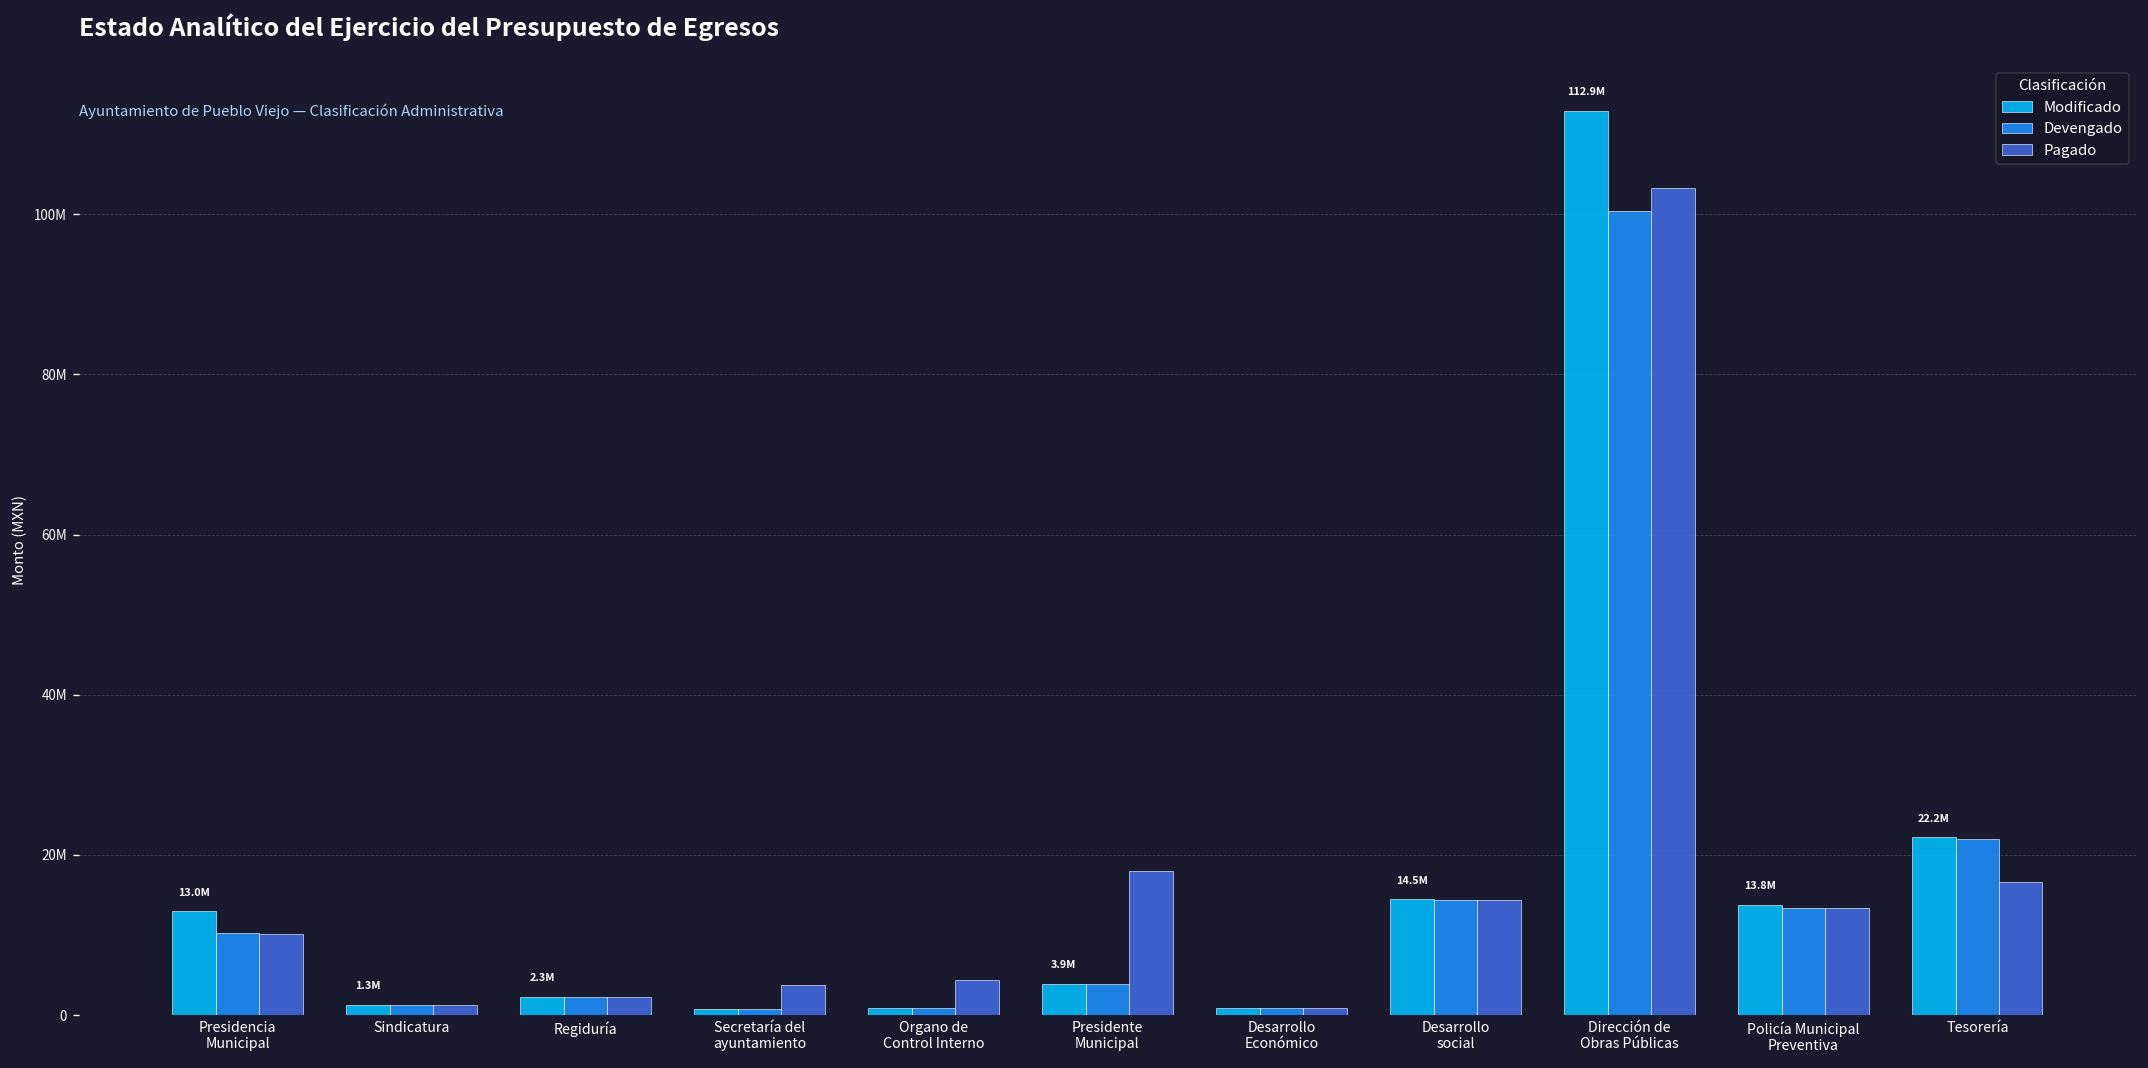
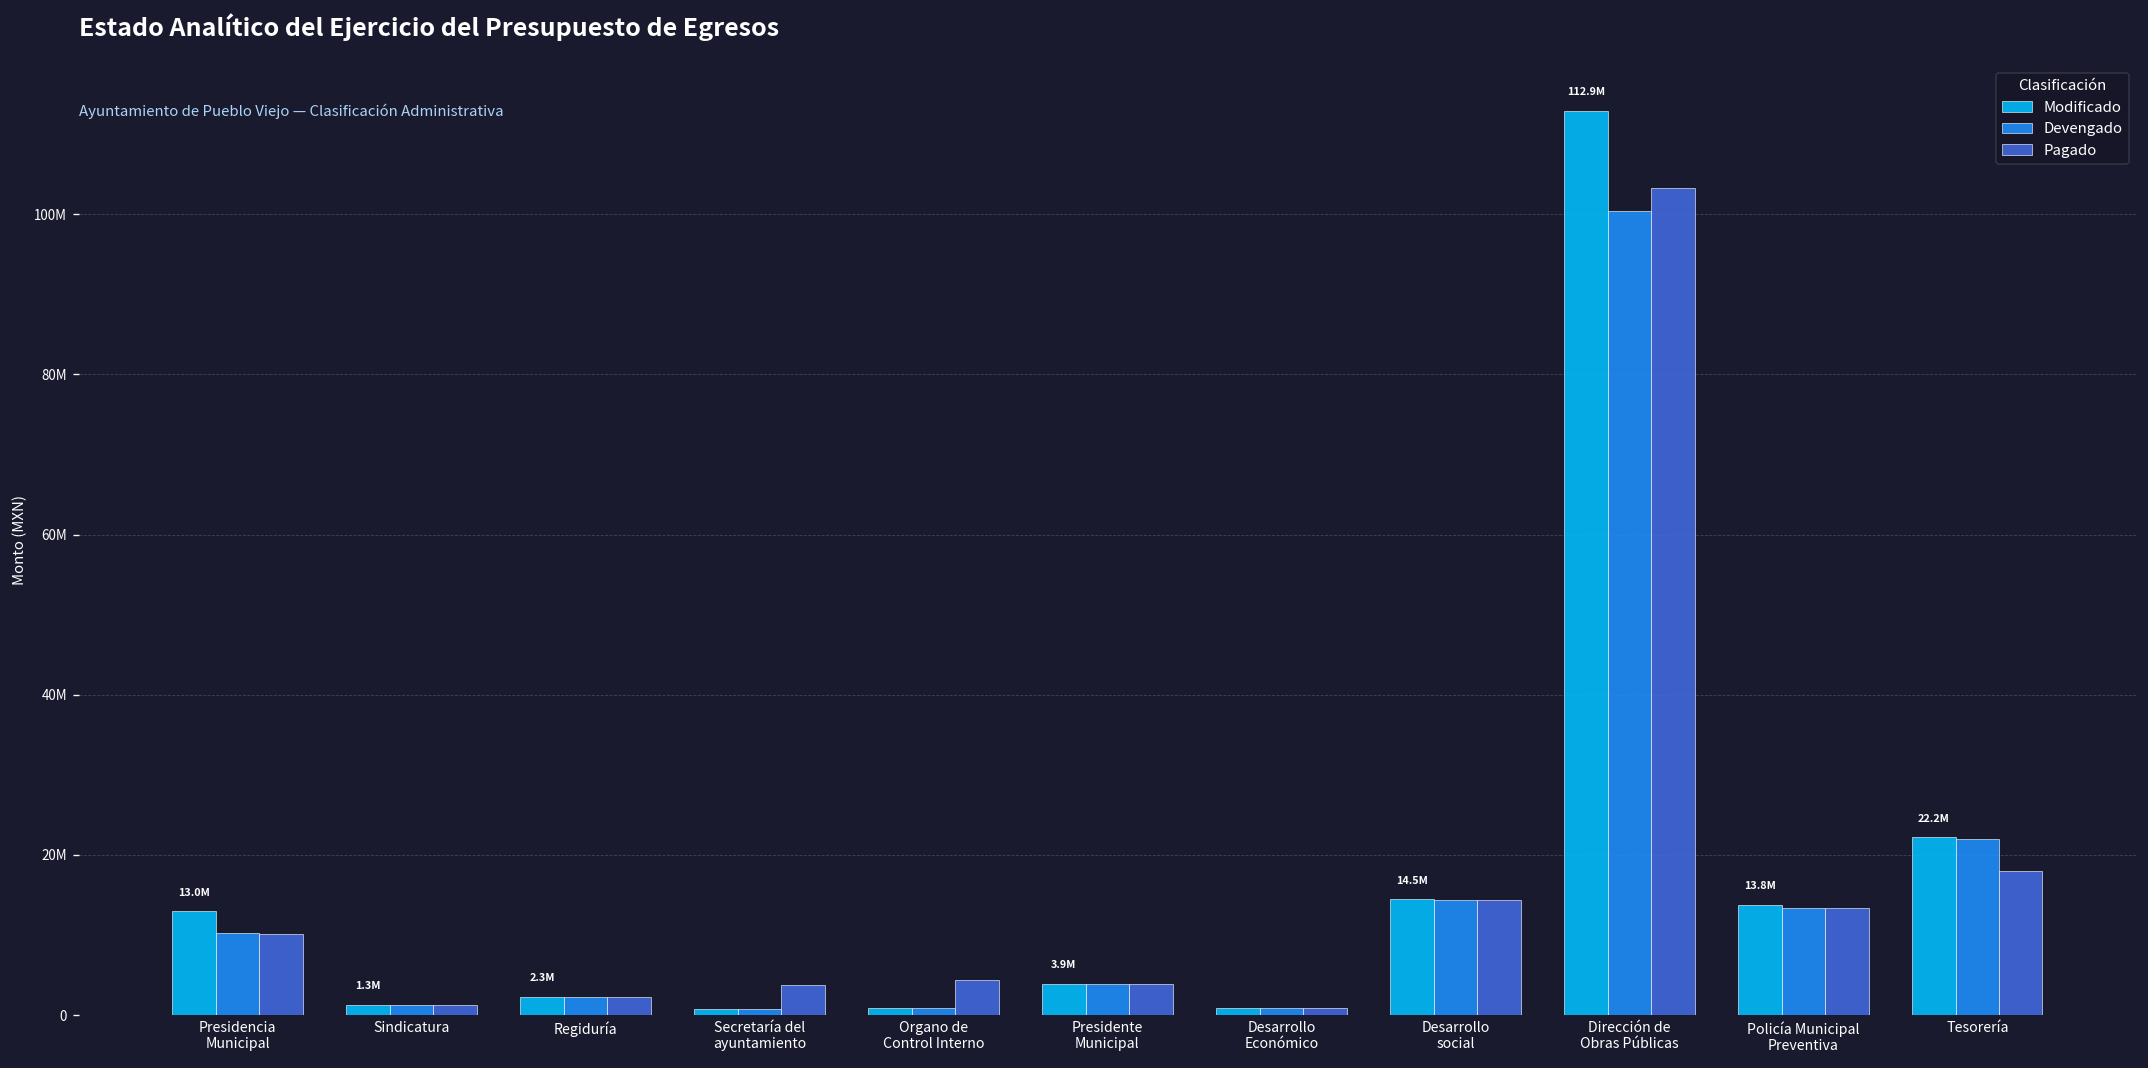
Pagado, Presidente Municipal: 18000000 -> 4000000
Pagado, Tesorería: 17000000 -> 18000000
